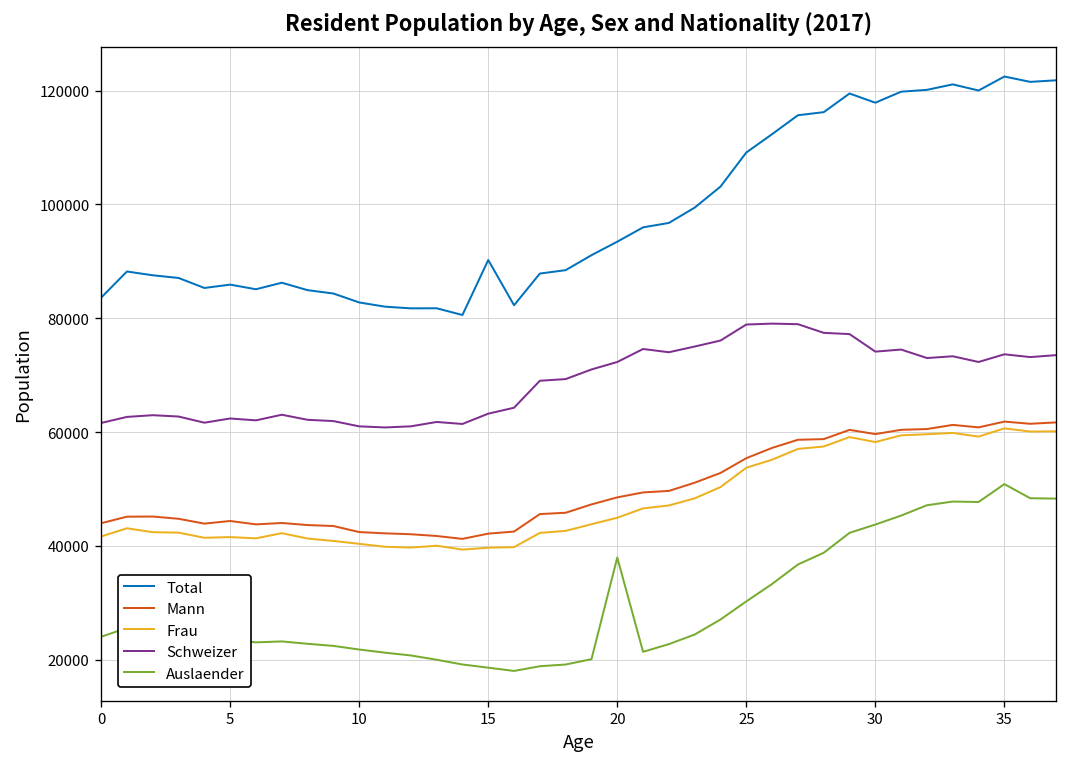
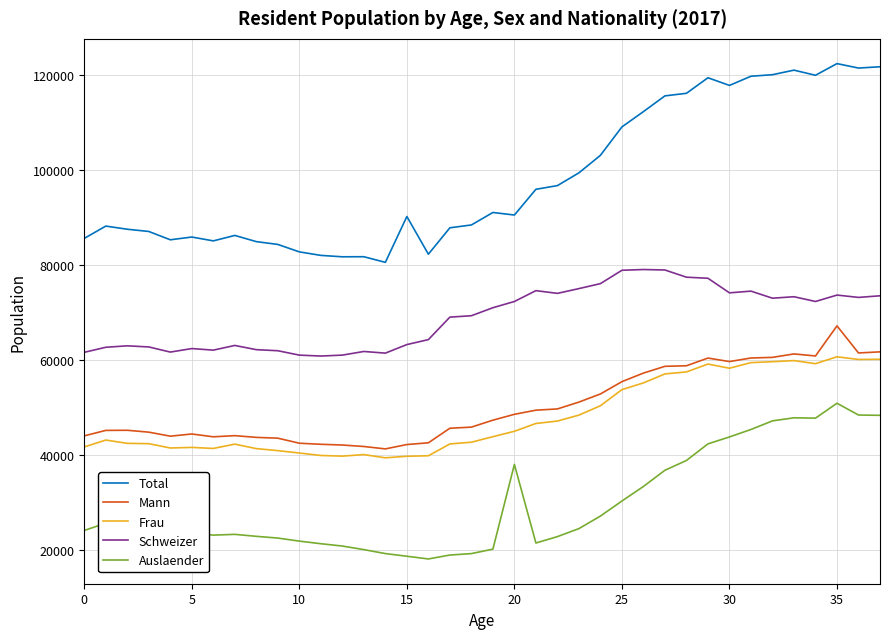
Total, 0: 84000 -> 86000
Total, 20: 93000 -> 91000
Mann, 35: 62000 -> 67000
